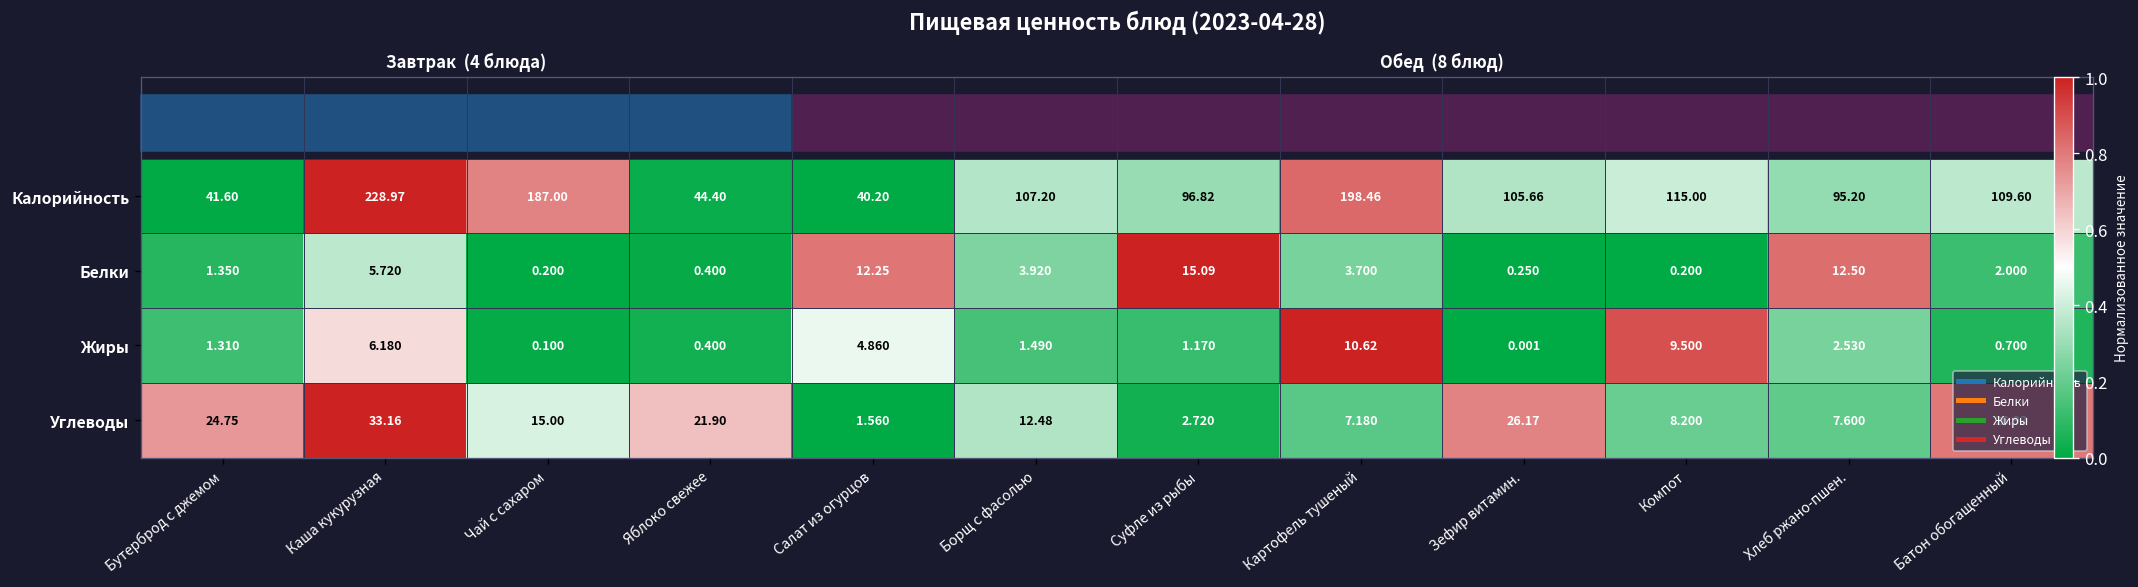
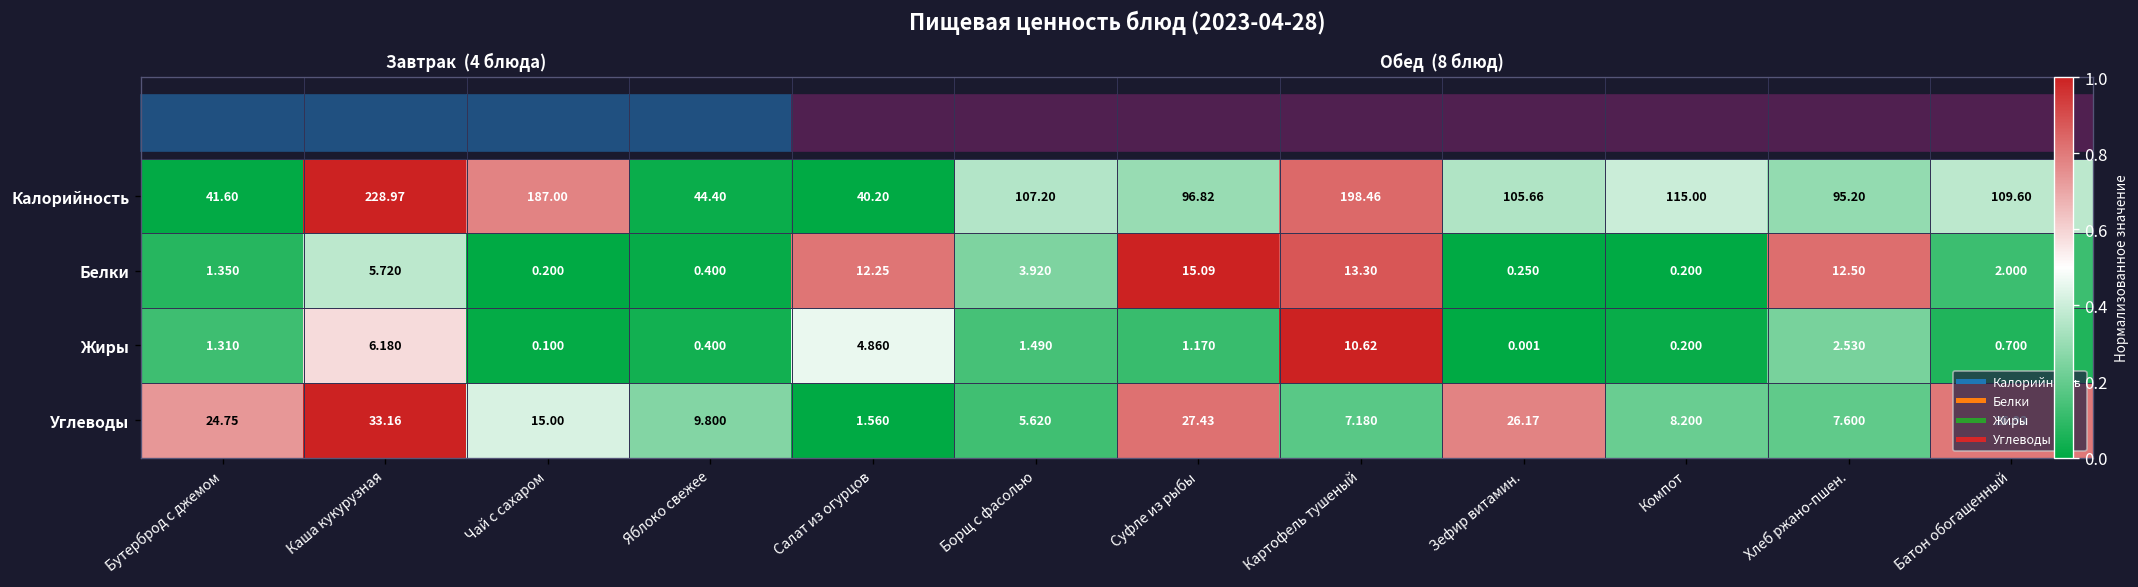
Белки, Картофель тушеный: 3.700 -> 13.30
Жиры, Компот: 9.500 -> 0.200
Углеводы, Яблоко свежее: 21.90 -> 9.800
Углеводы, Борщ с фасолью: 12.48 -> 5.620
Углеводы, Суфле из рыбы: 2.720 -> 27.43
